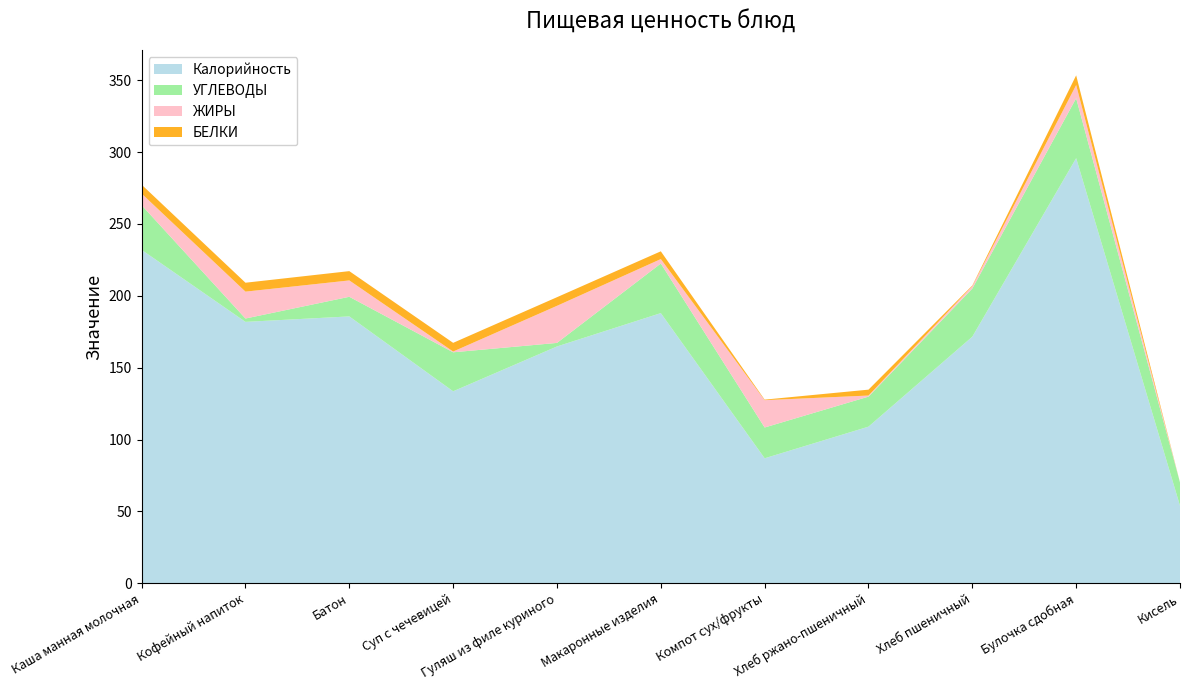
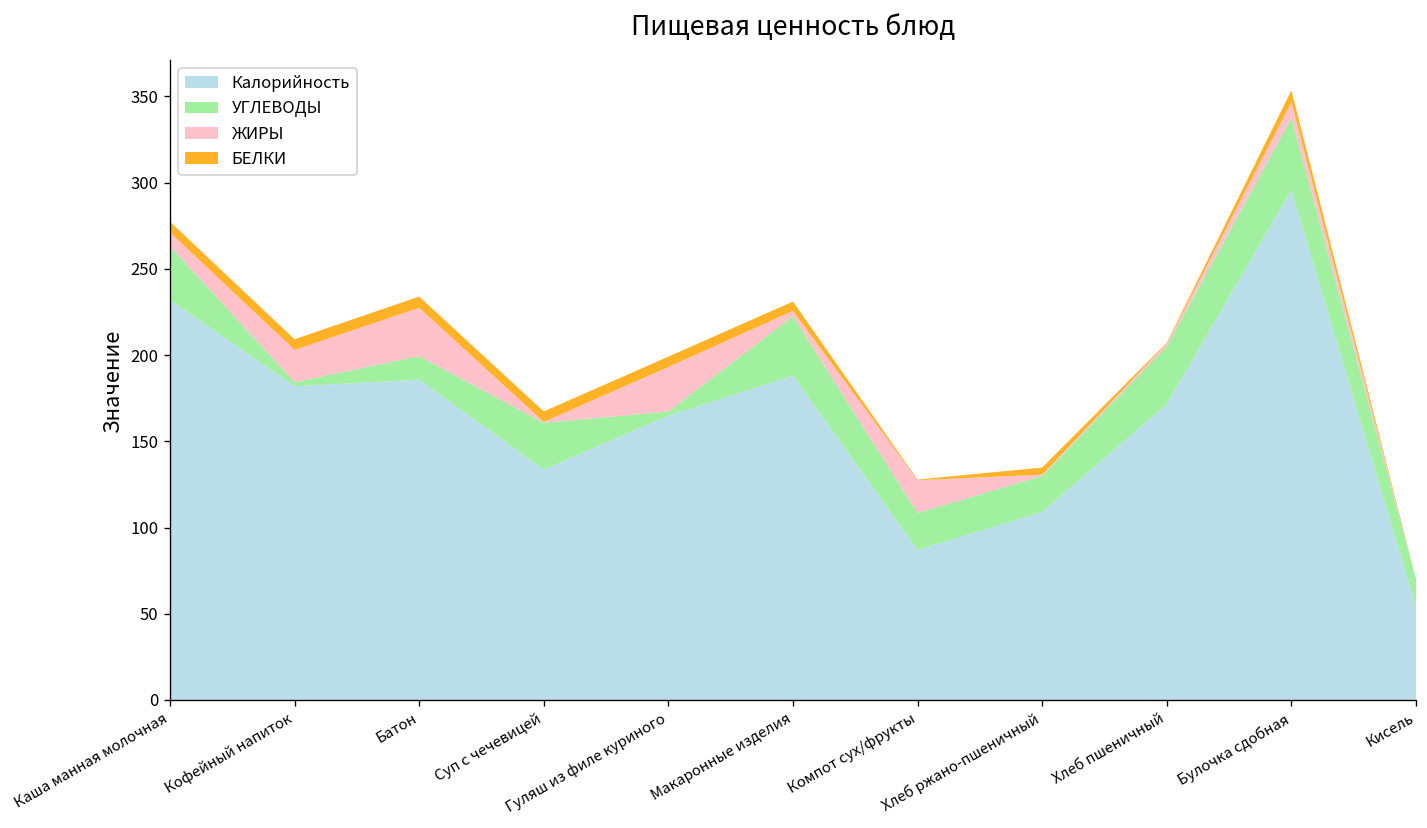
ЖИРЫ, Батон: 11 -> 28
